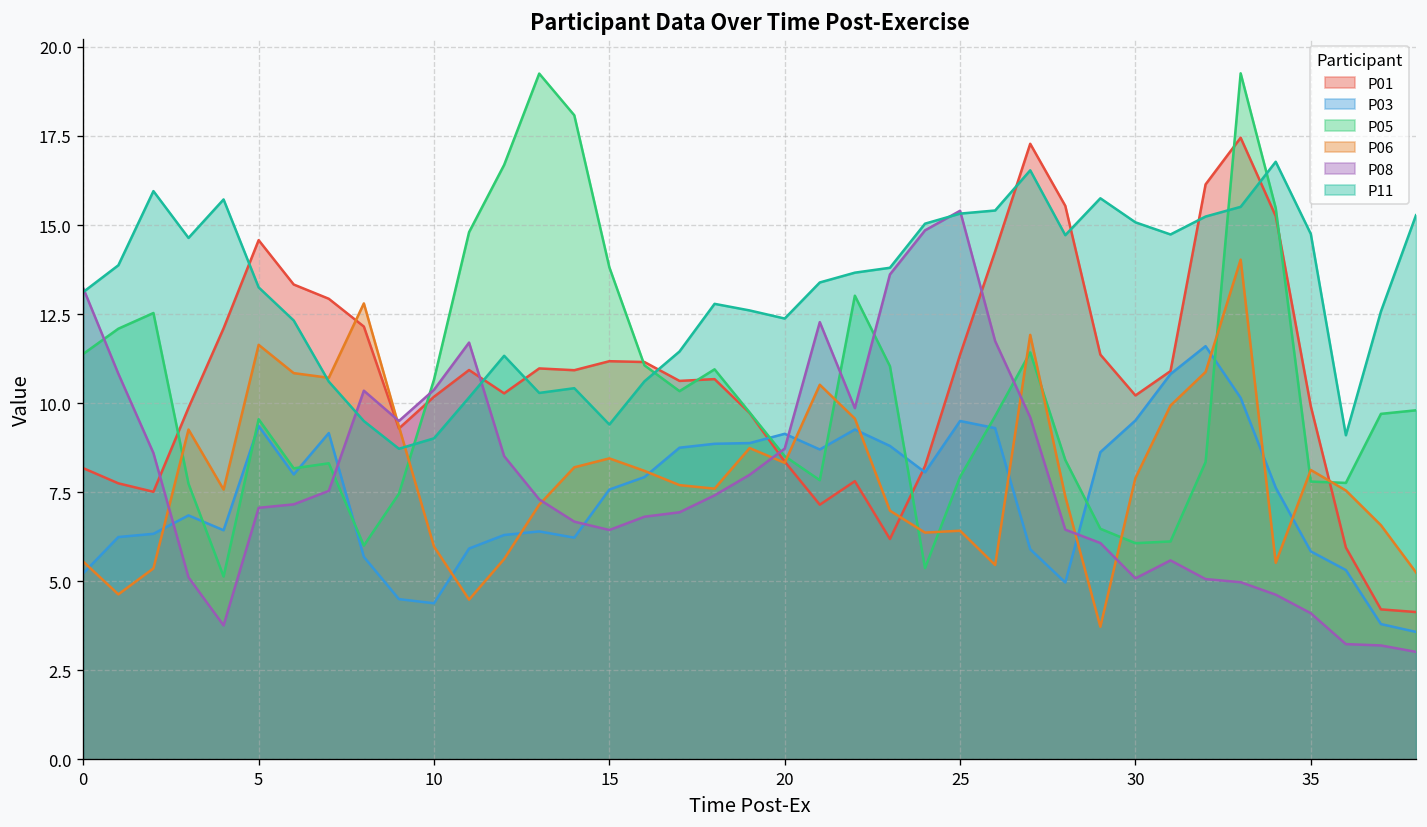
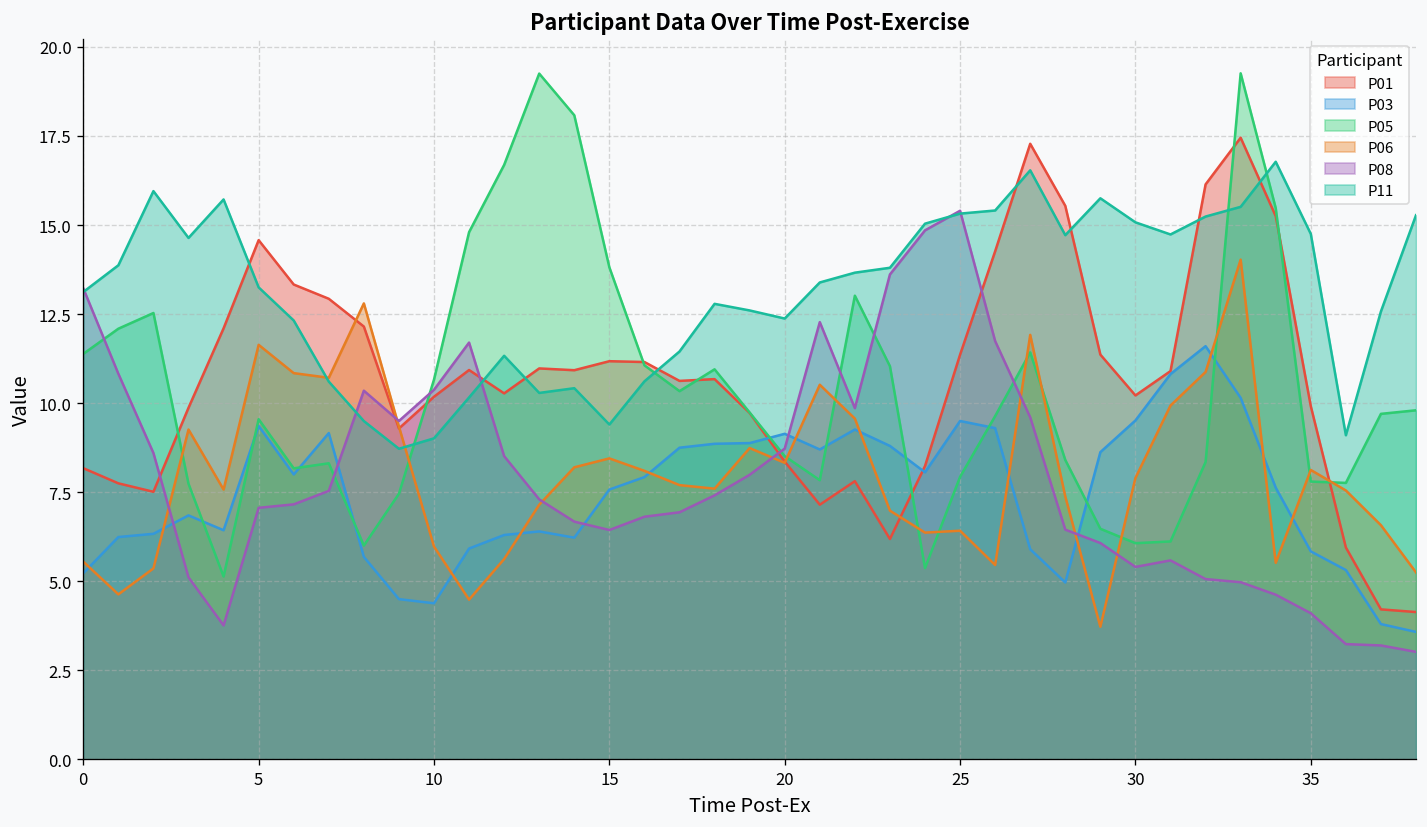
P08, 30: 5.1 -> 5.4
